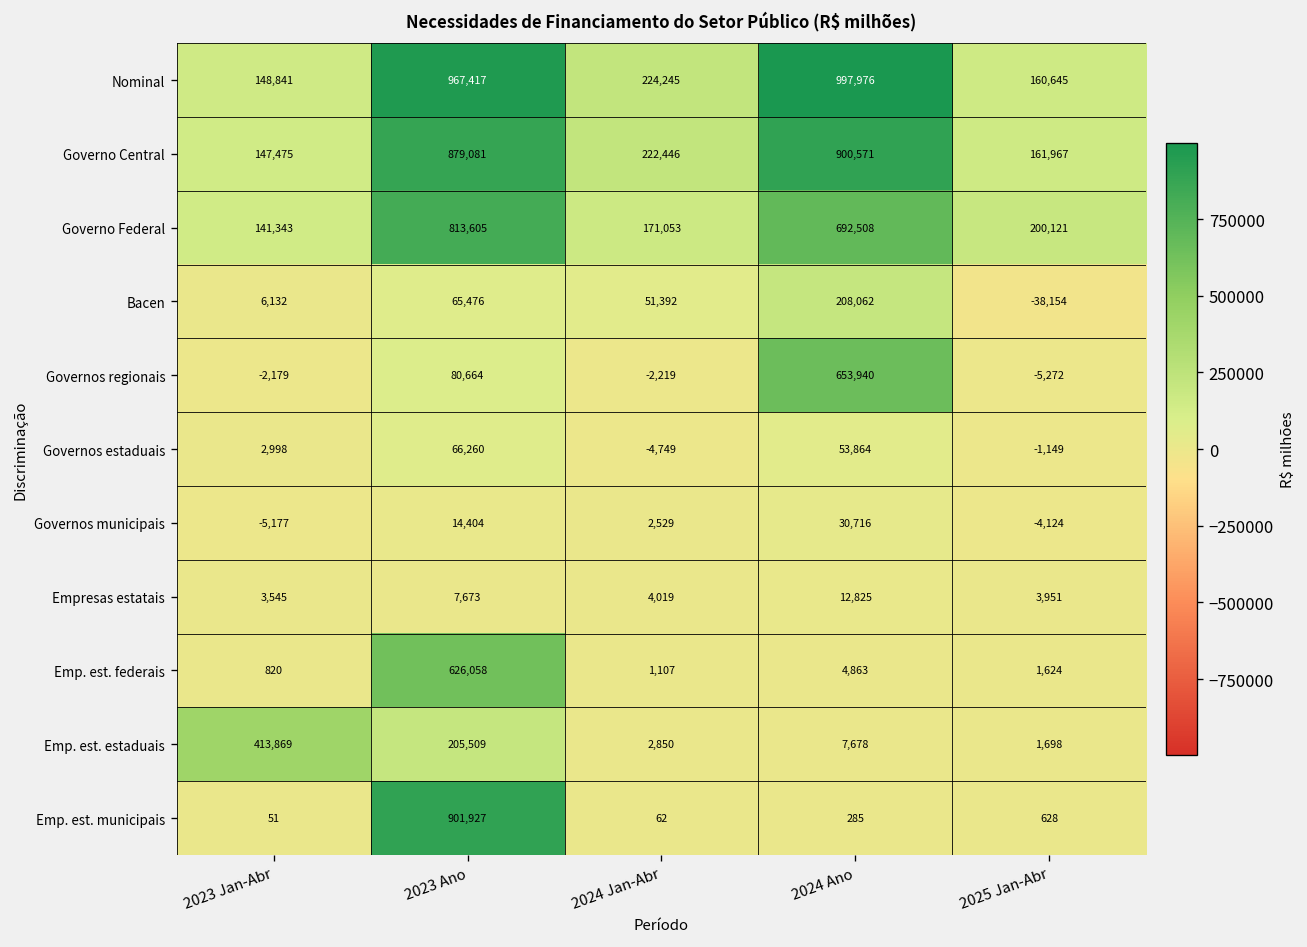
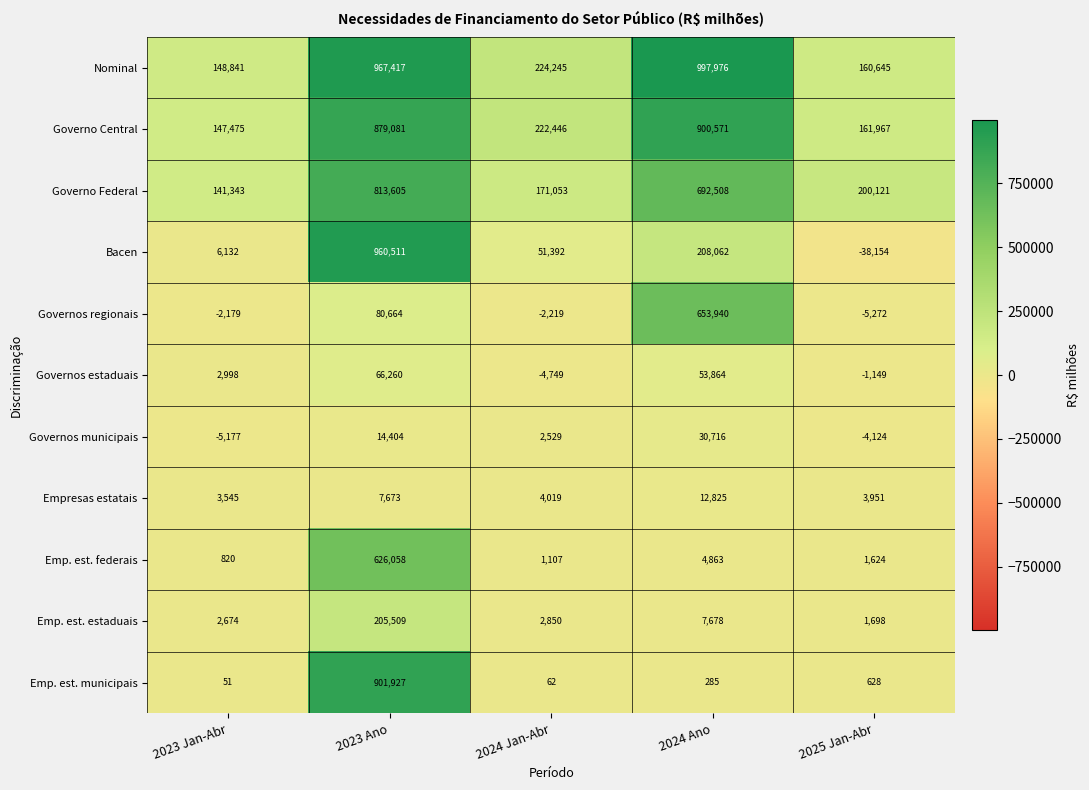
Bacen, 2023 Ano: 65,476 -> 960,511
Emp. est. estaduais, 2023 Jan-Abr: 413,869 -> 2,674
